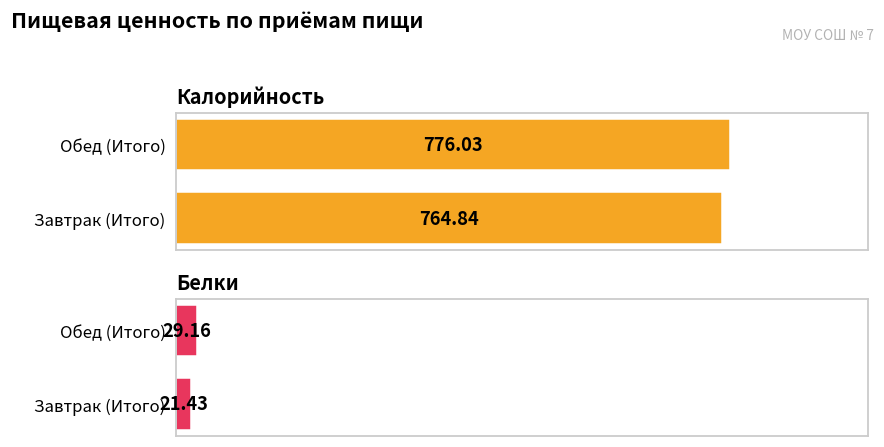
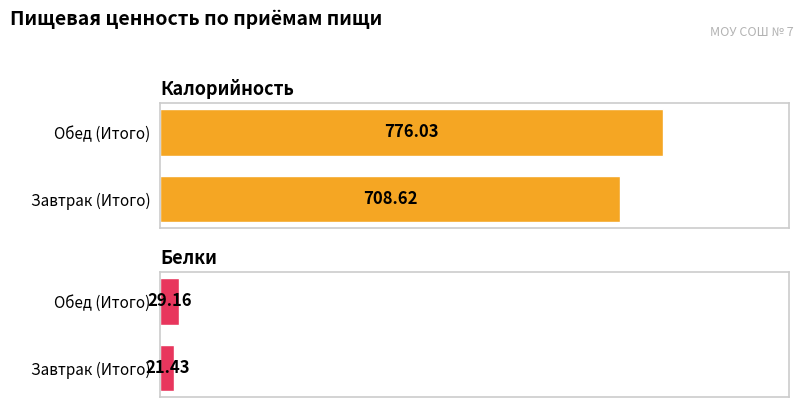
Калорийность, Завтрак (Итого): 764.84 -> 708.62
